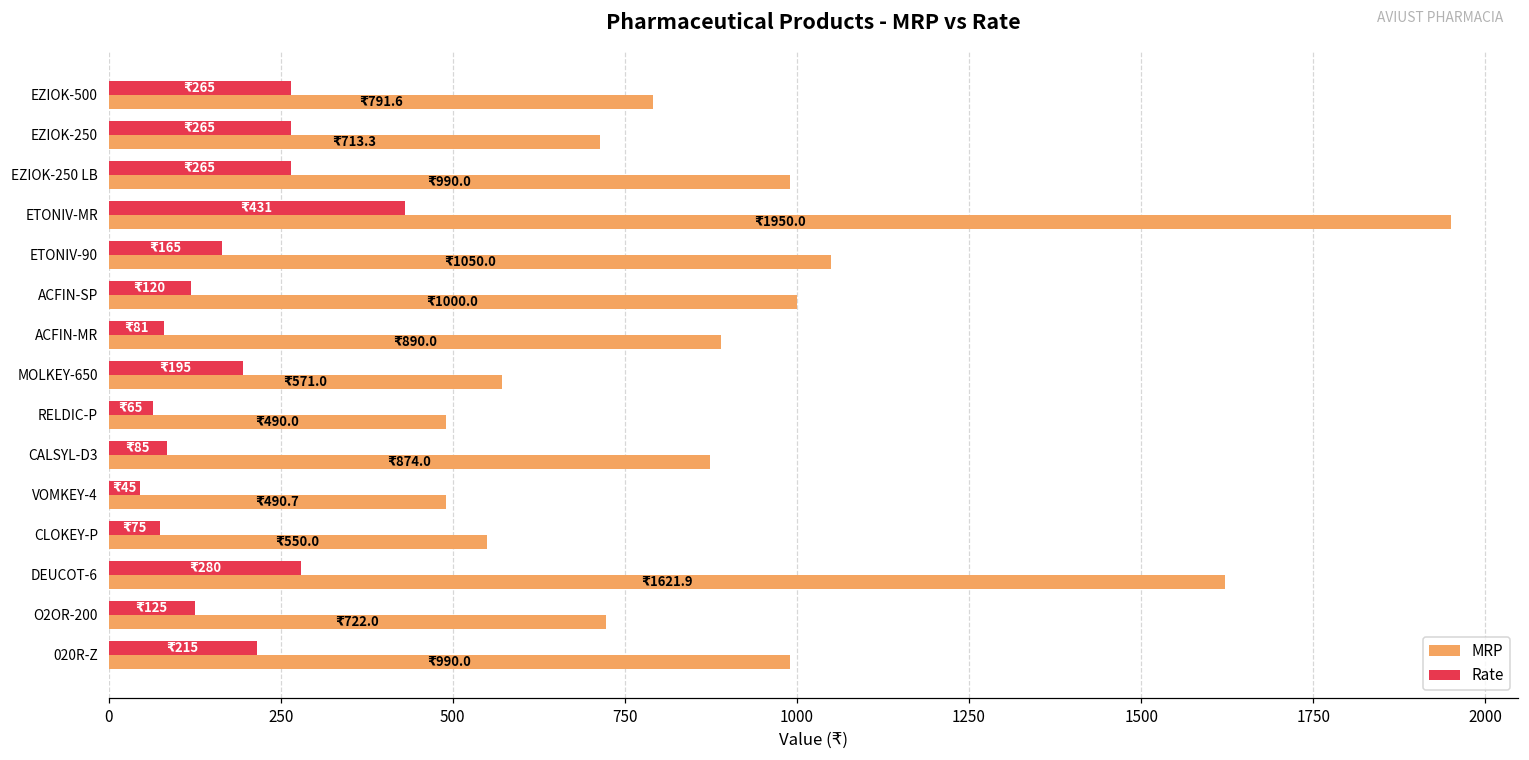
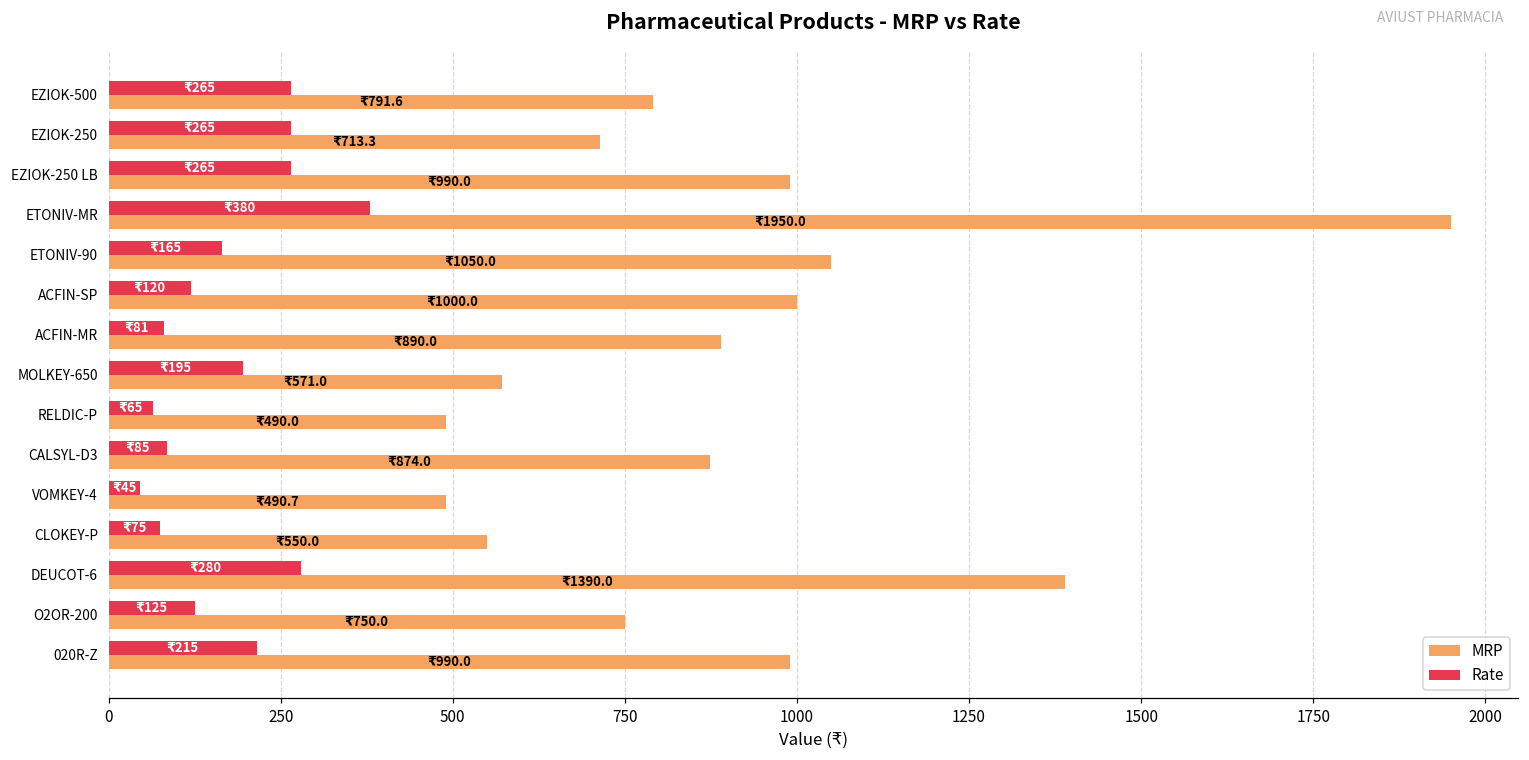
Rate, ETONIV-MR: 431 -> 380
MRP, DEUCOT-6: 1621.9 -> 1390.0
MRP, O2OR-200: 722.0 -> 750.0
